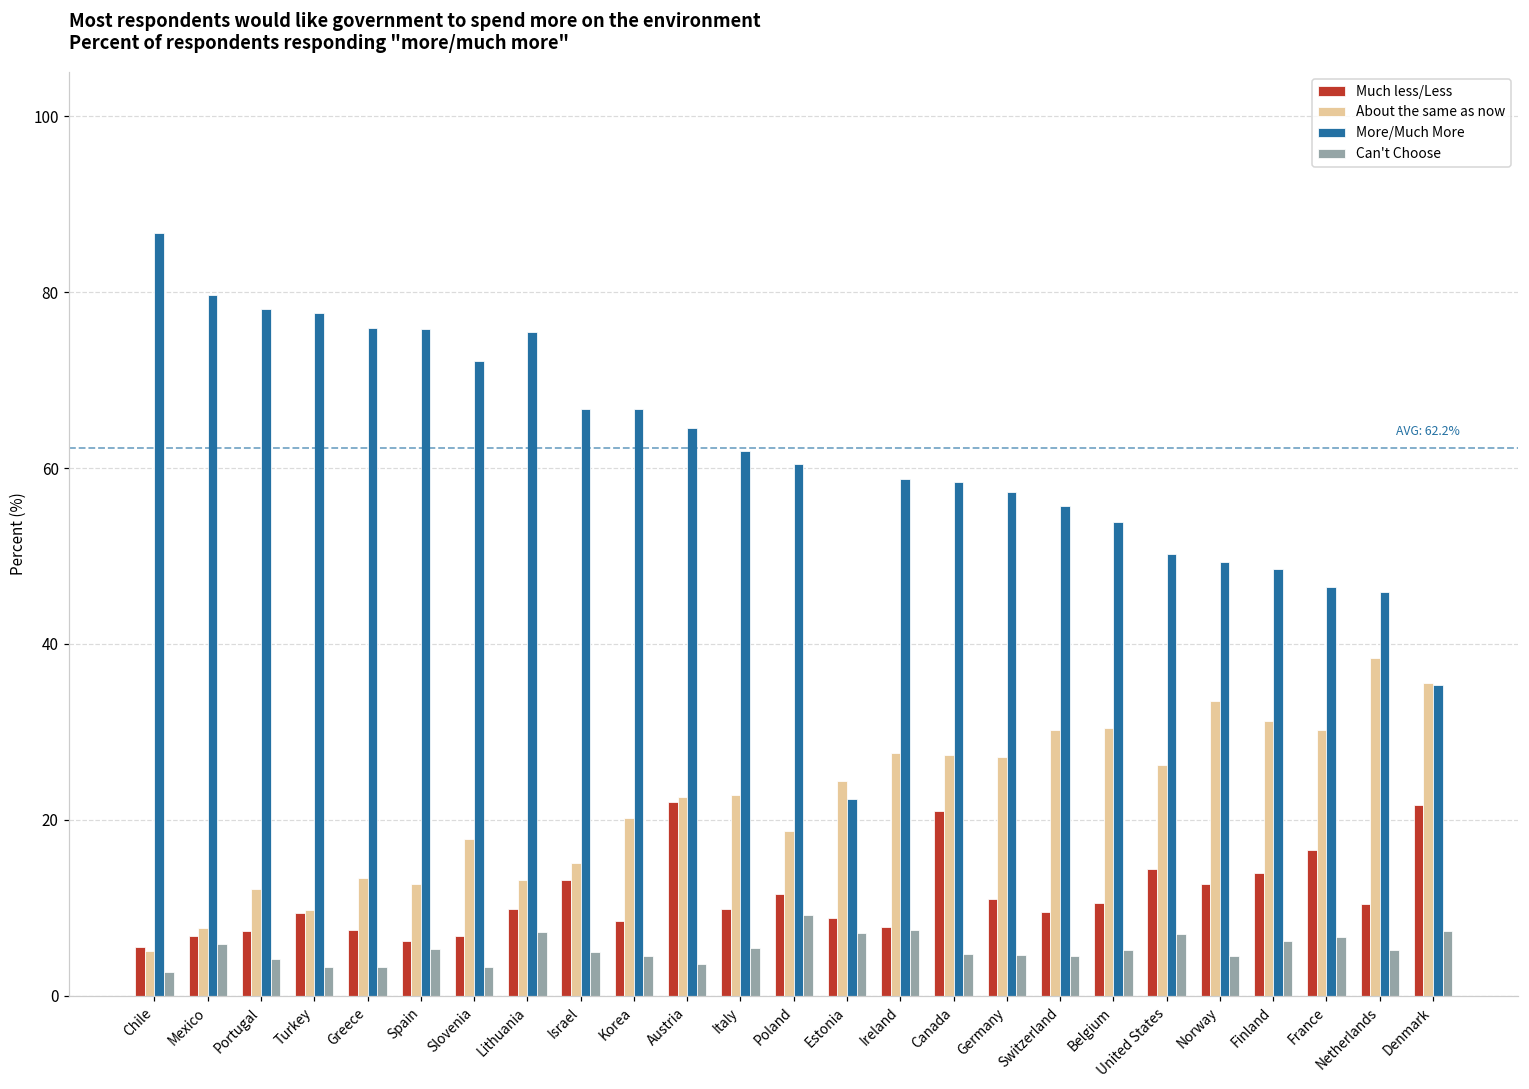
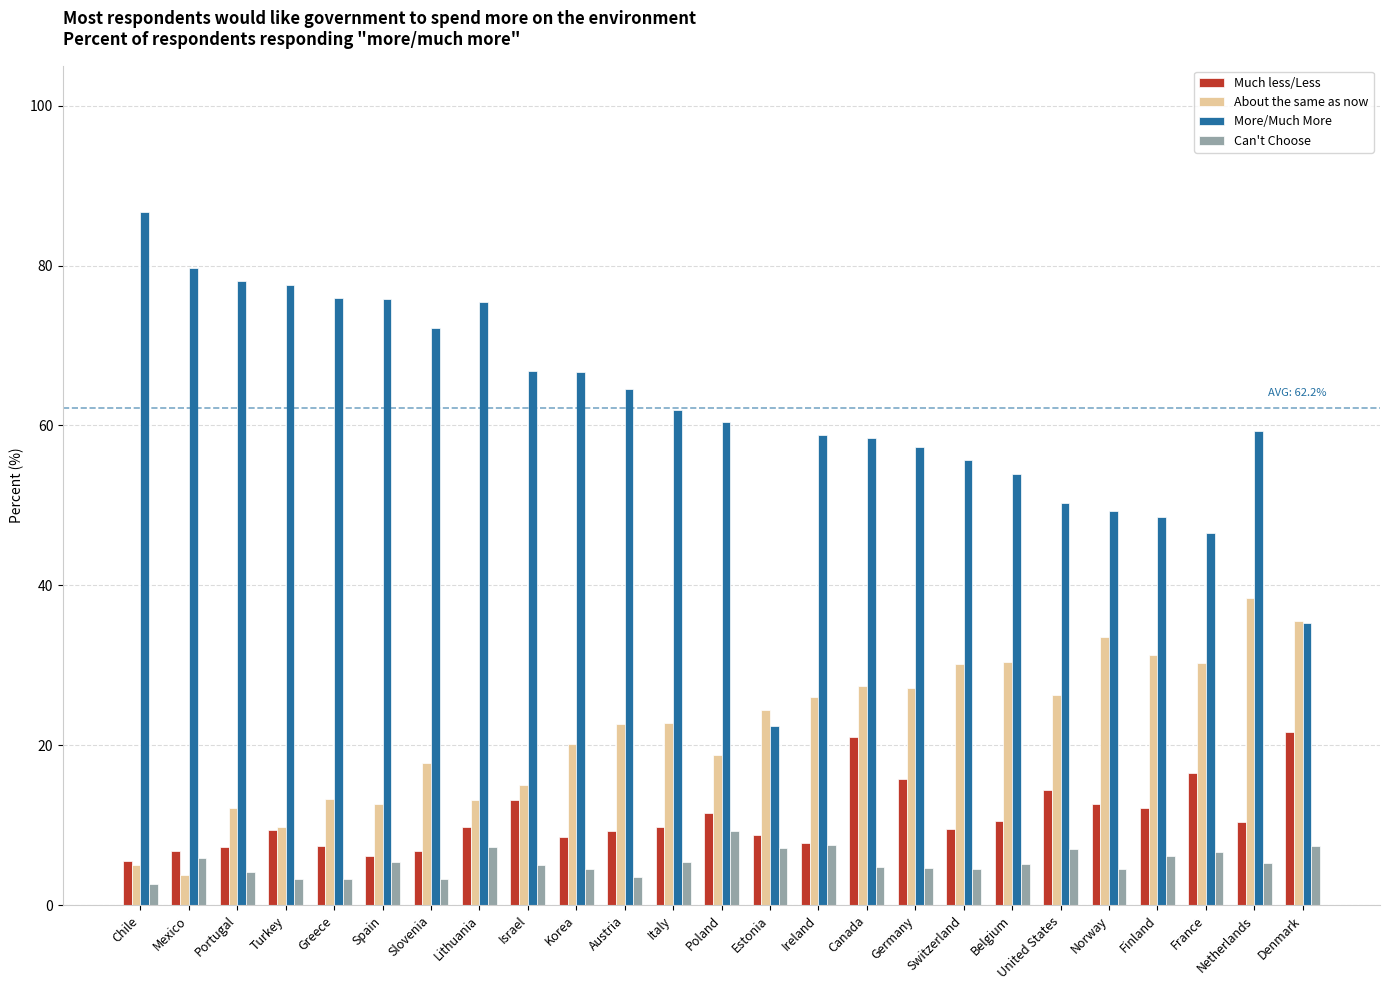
About the same as now, Mexico: 8 -> 4
Much less/Less, Austria: 22 -> 9
About the same as now, Ireland: 28 -> 26
Much less/Less, Germany: 11 -> 16
Much less/Less, Finland: 14 -> 12
More/Much More, Netherlands: 46 -> 59
